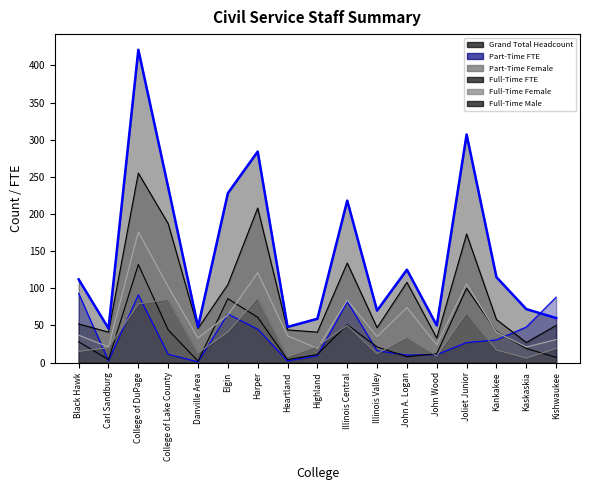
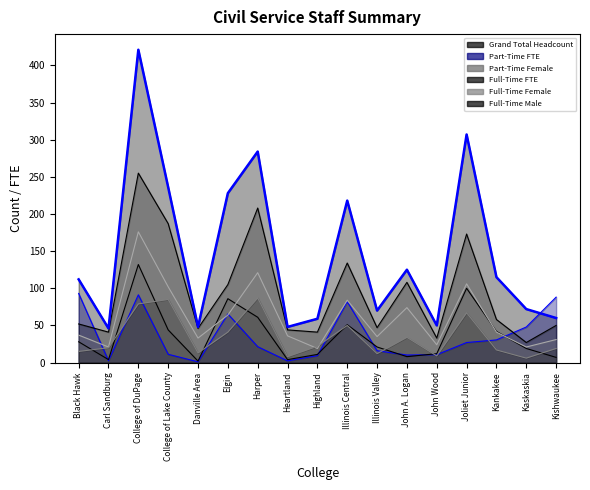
Part-Time FTE, Harper: 50 -> 20
